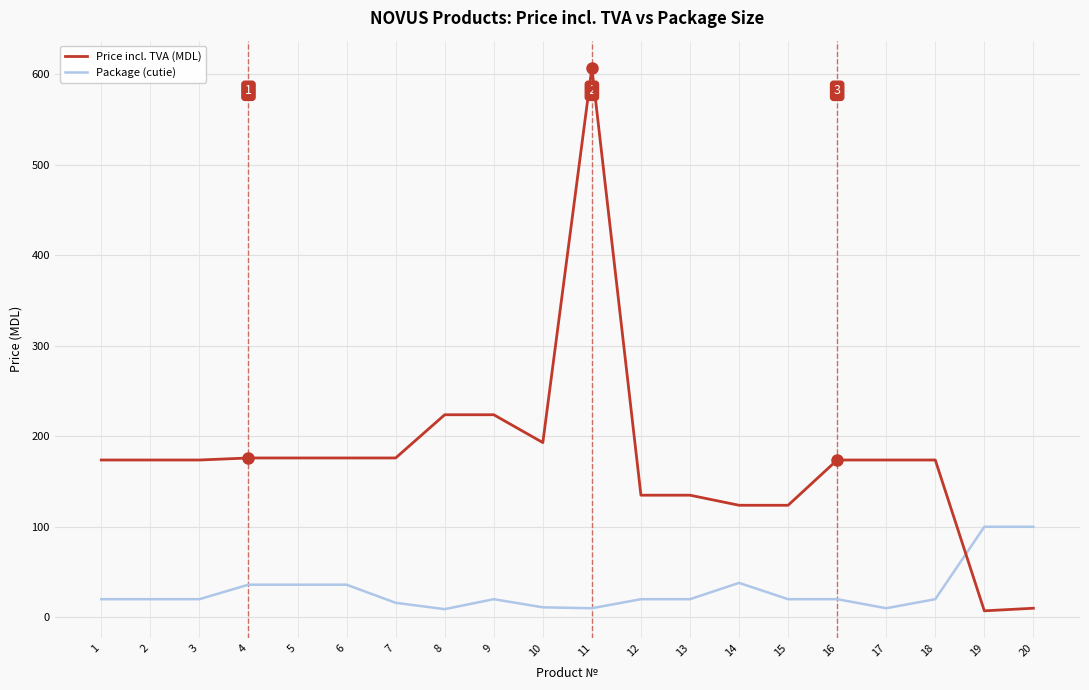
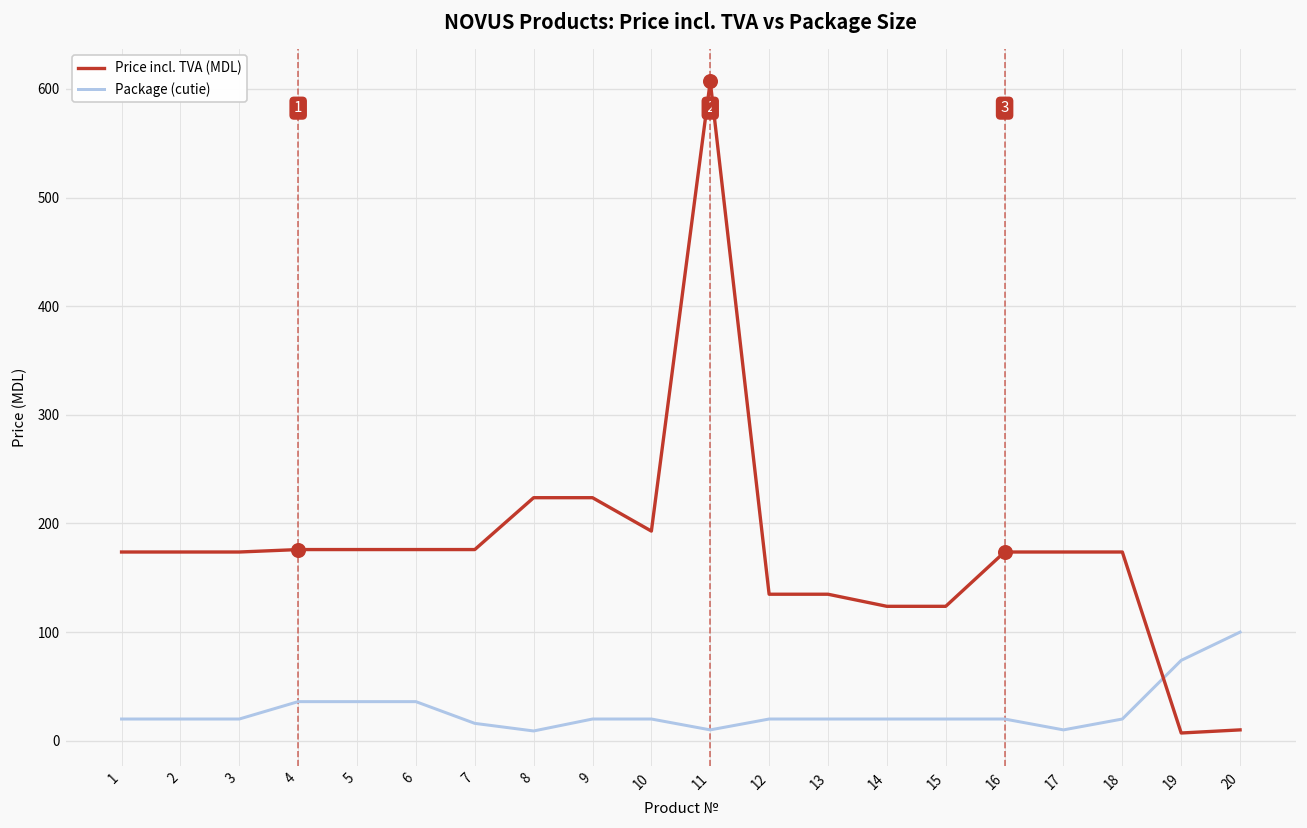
Package (cutie), 10: 10 -> 20
Package (cutie), 14: 40 -> 20
Package (cutie), 19: 100 -> 70
